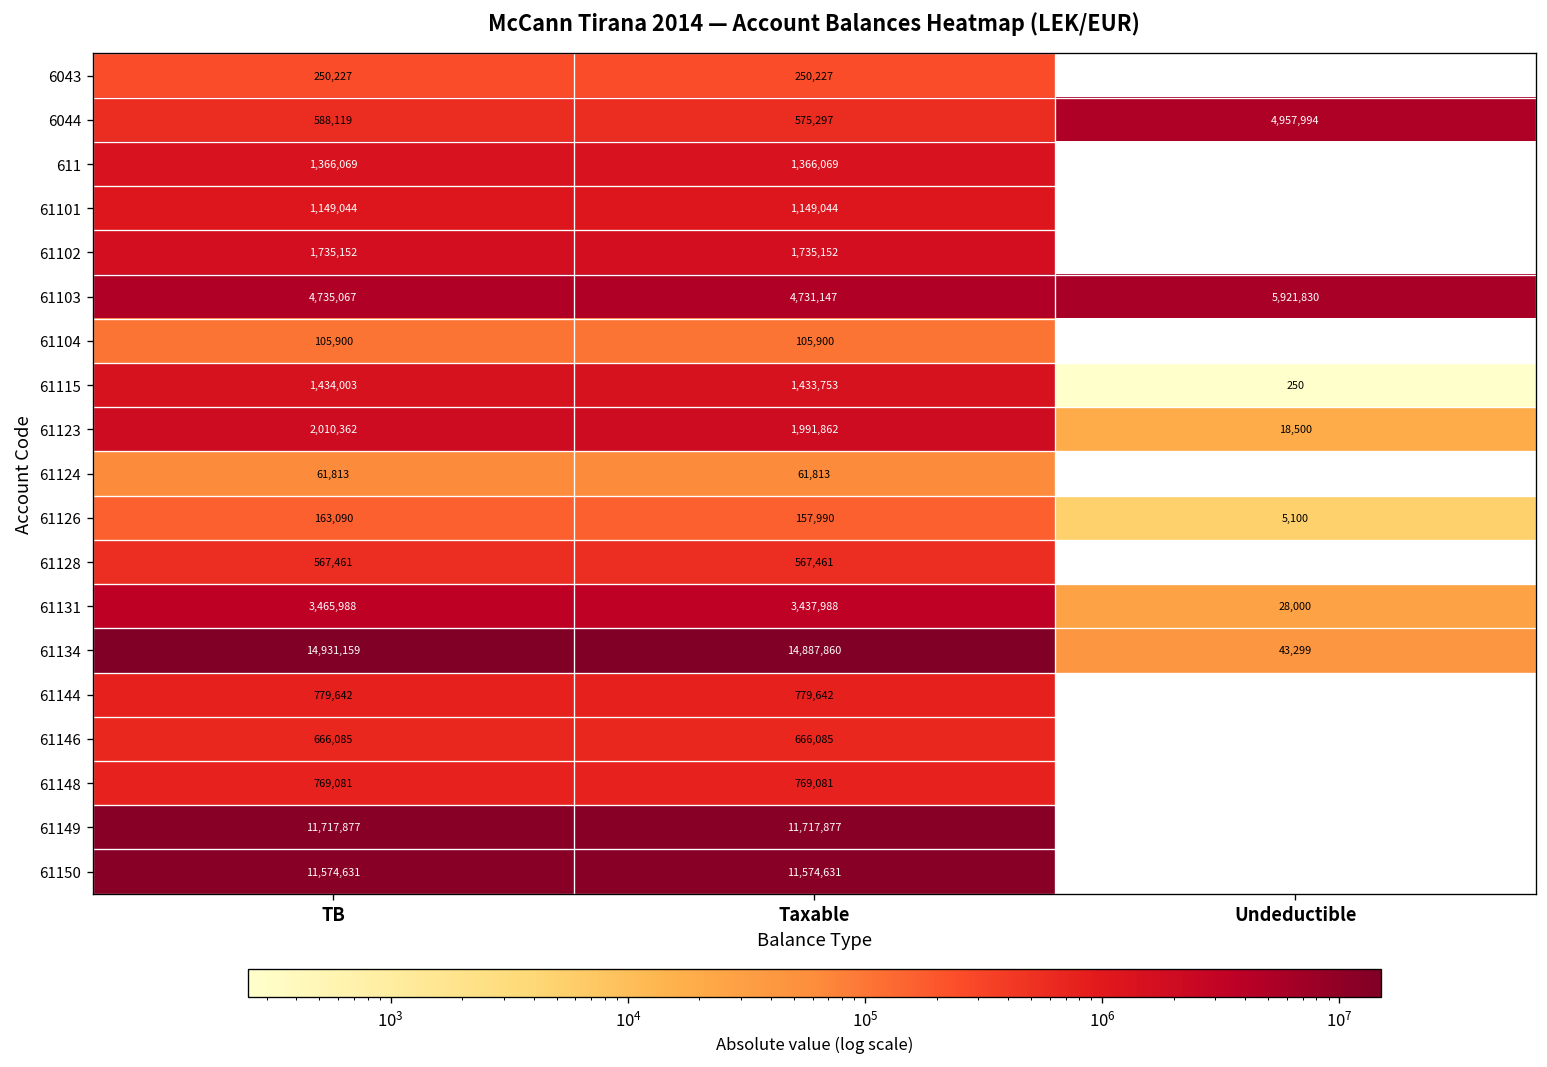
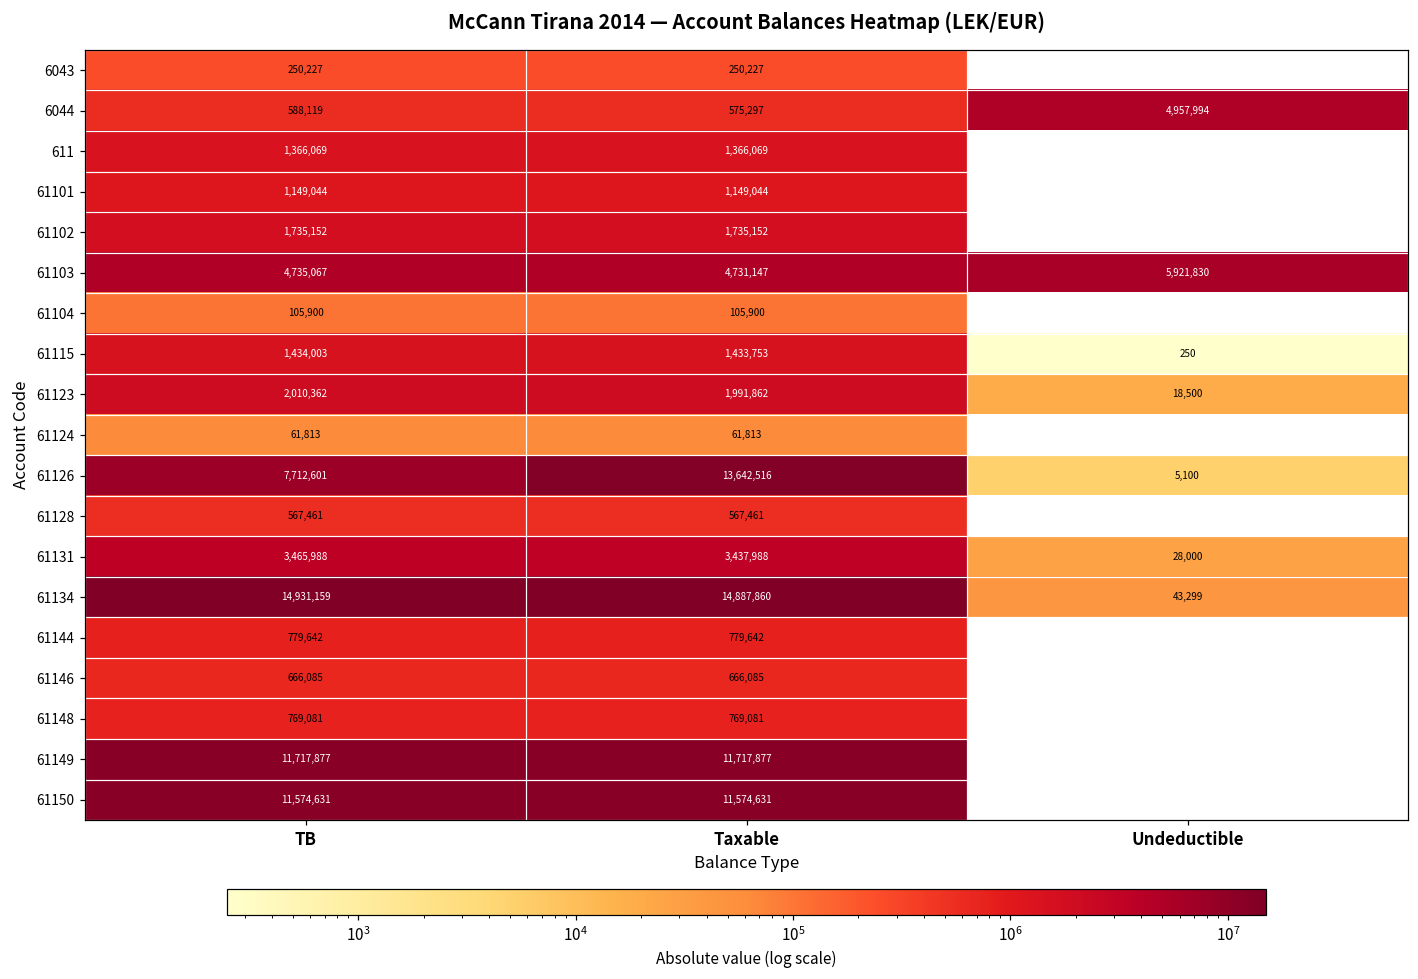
61126, TB: 163,090 -> 7,712,601
61126, Taxable: 157,990 -> 13,642,516
